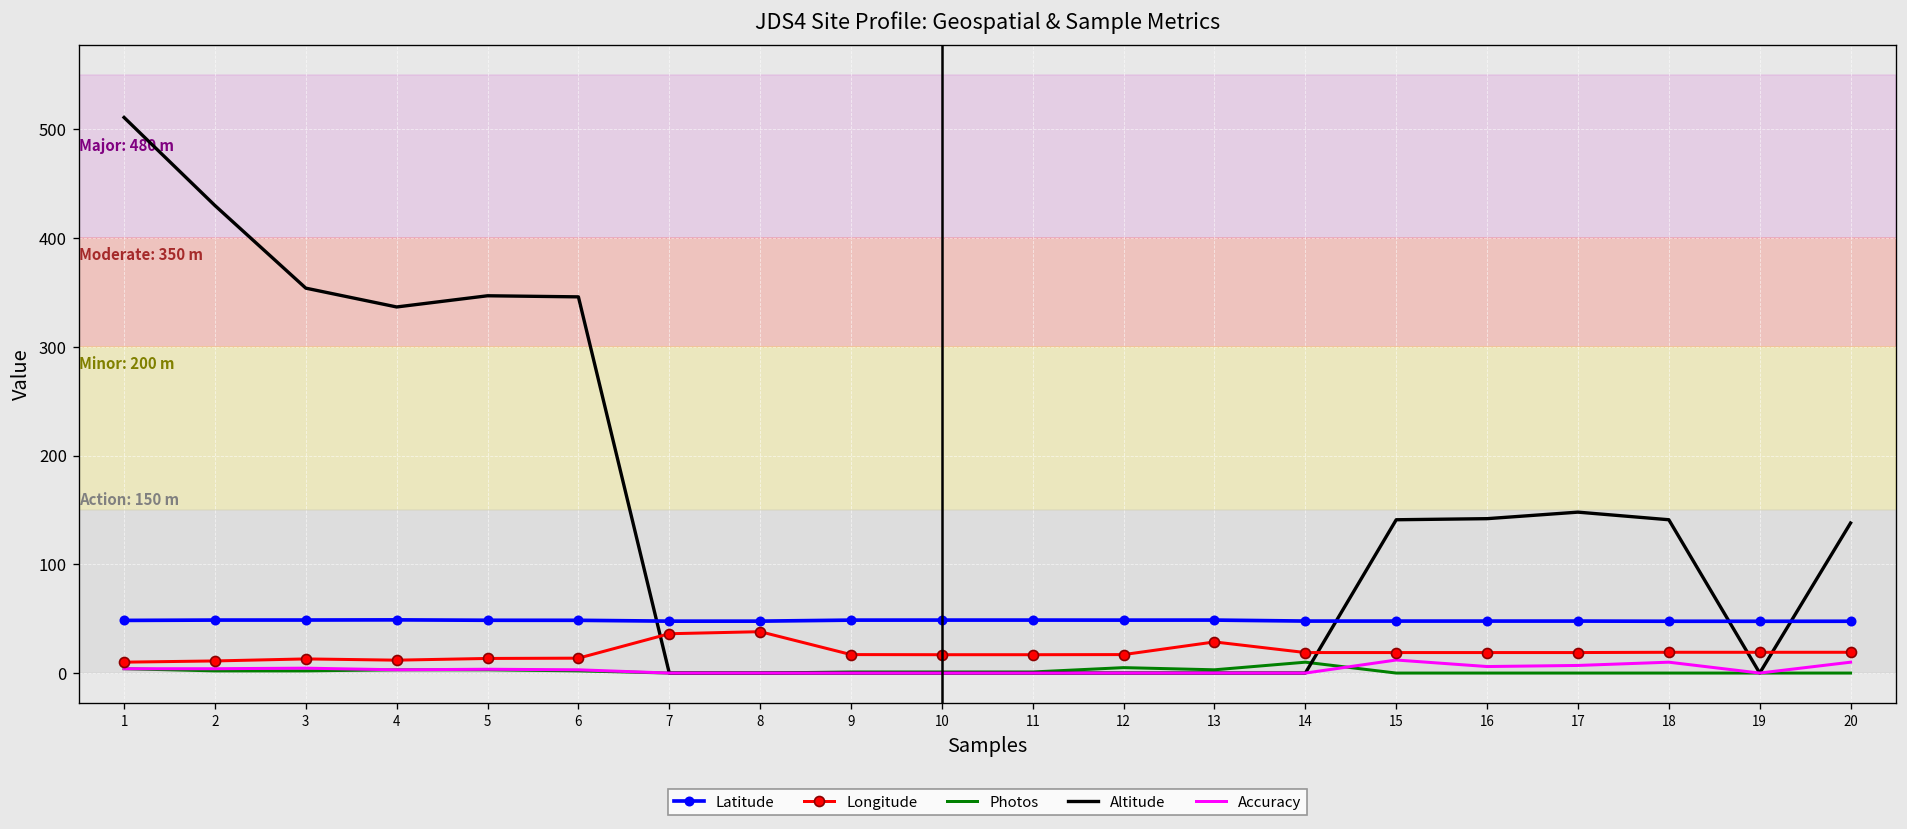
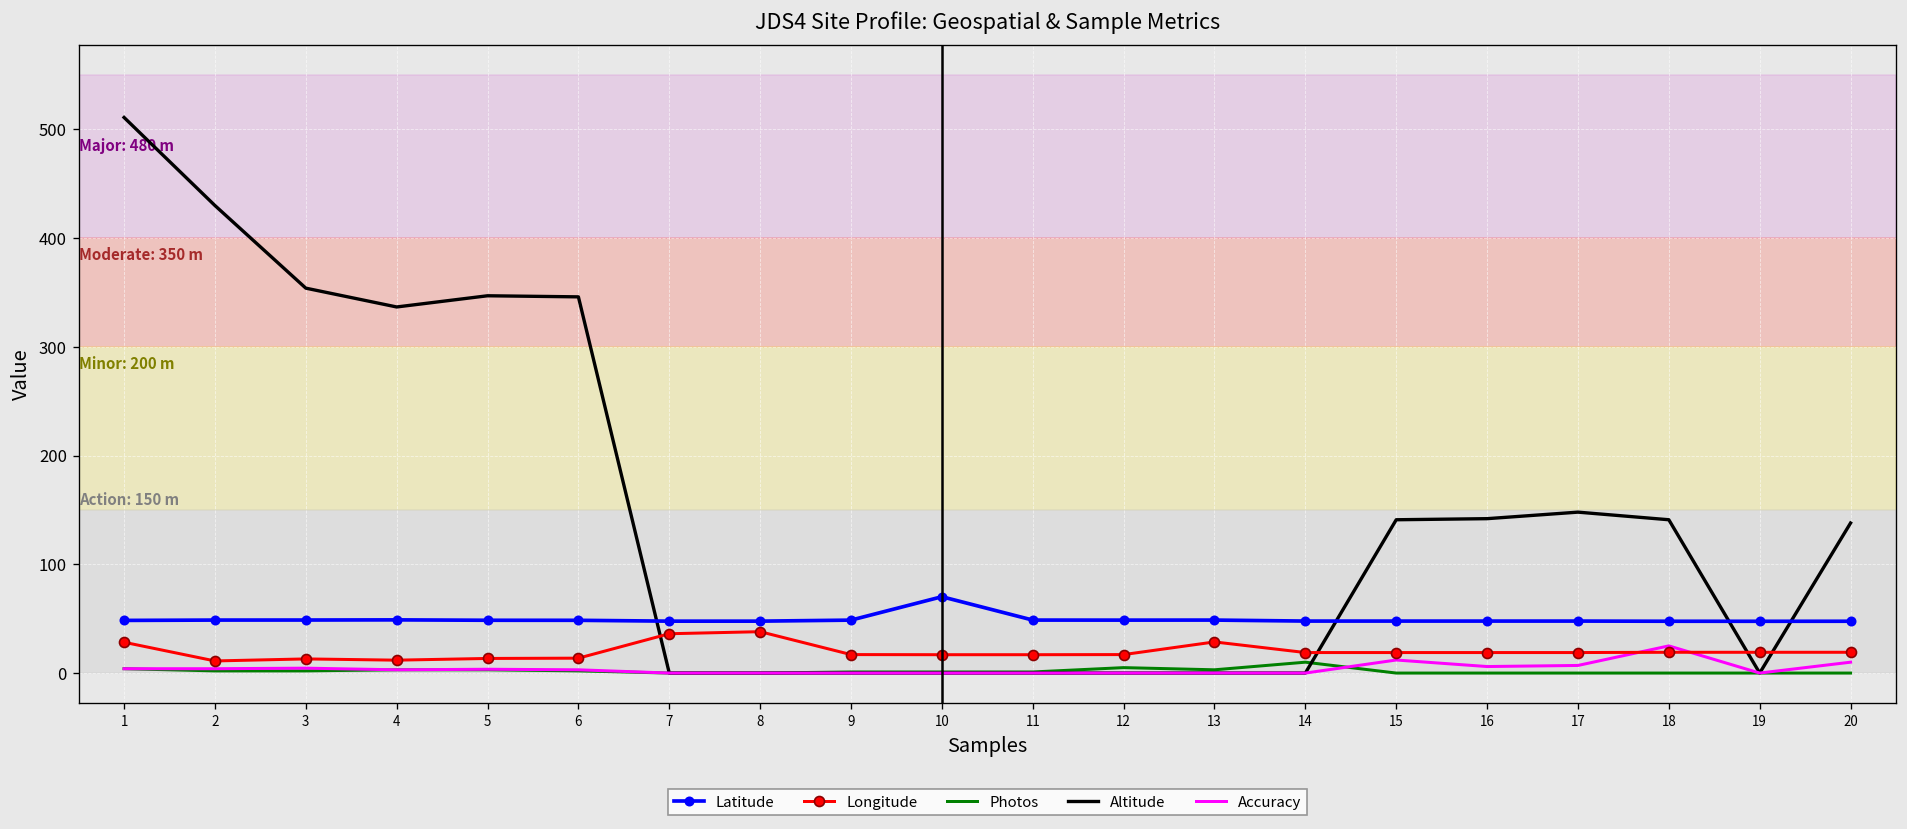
Longitude, 1: 10 -> 30
Latitude, 10: 50 -> 70
Accuracy, 18: 10 -> 30
